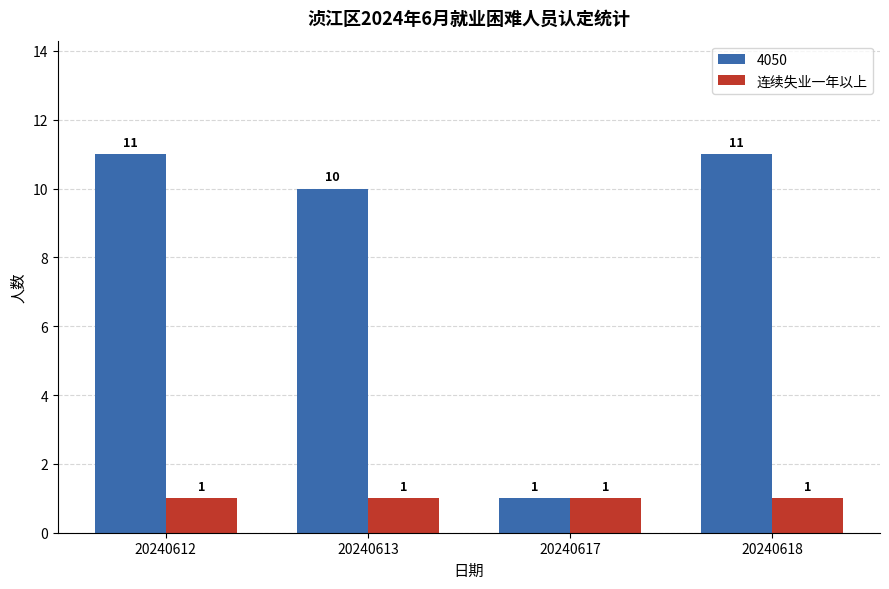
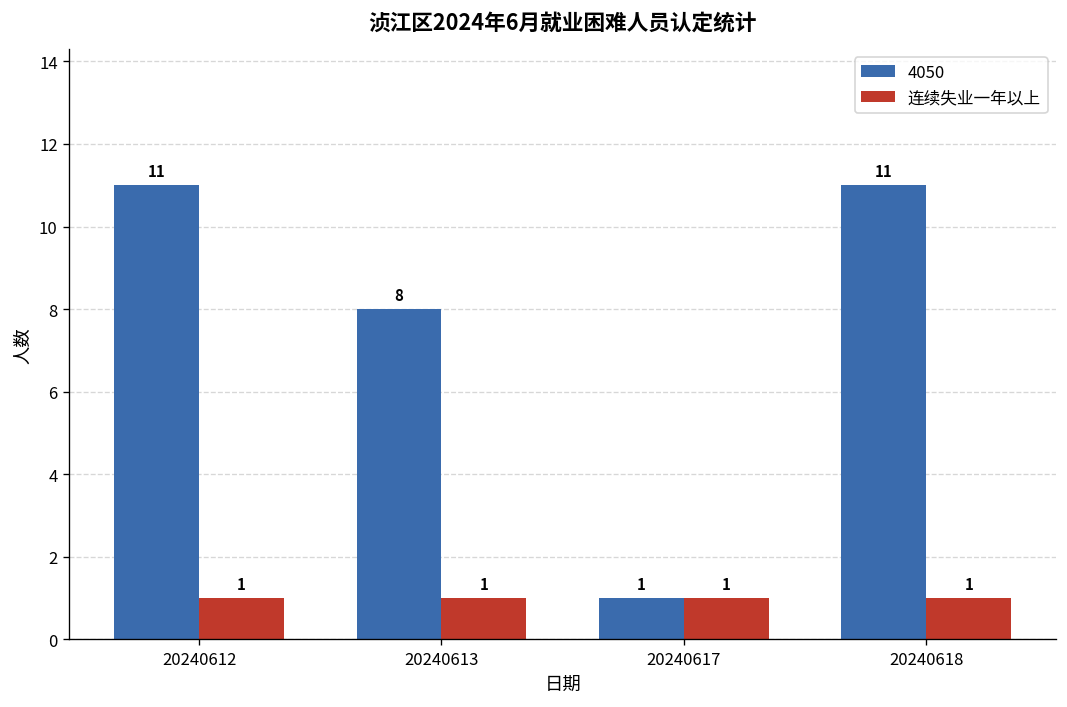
4050, 20240613: 10 -> 8
